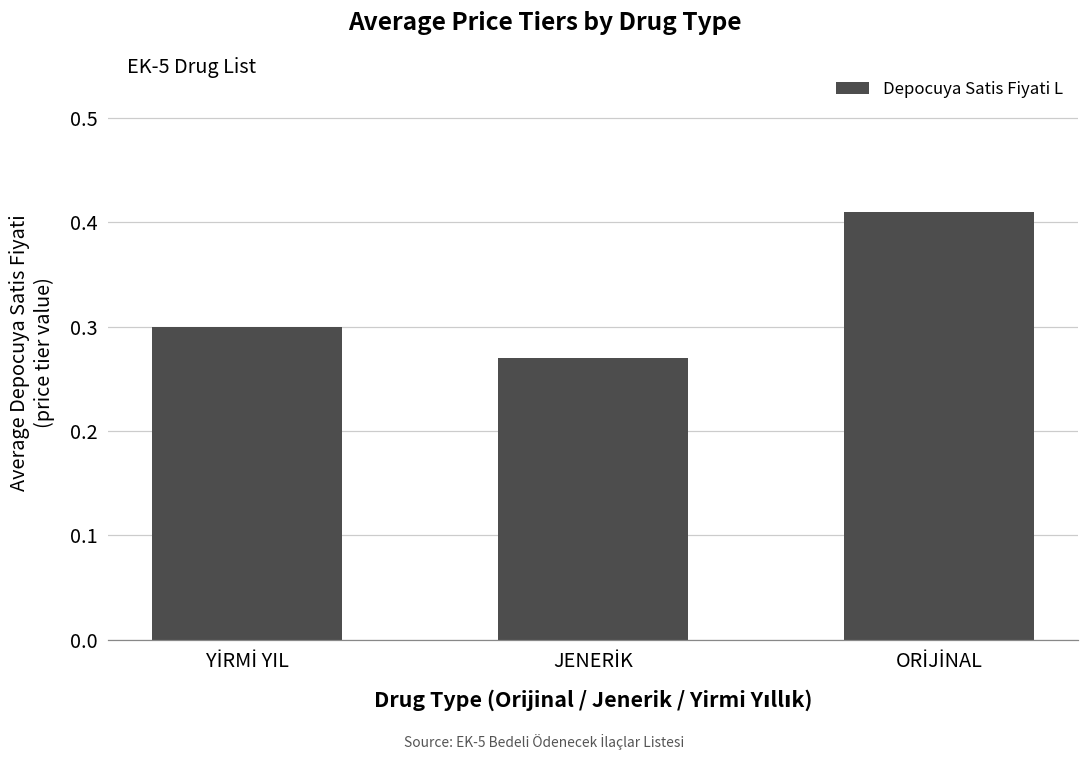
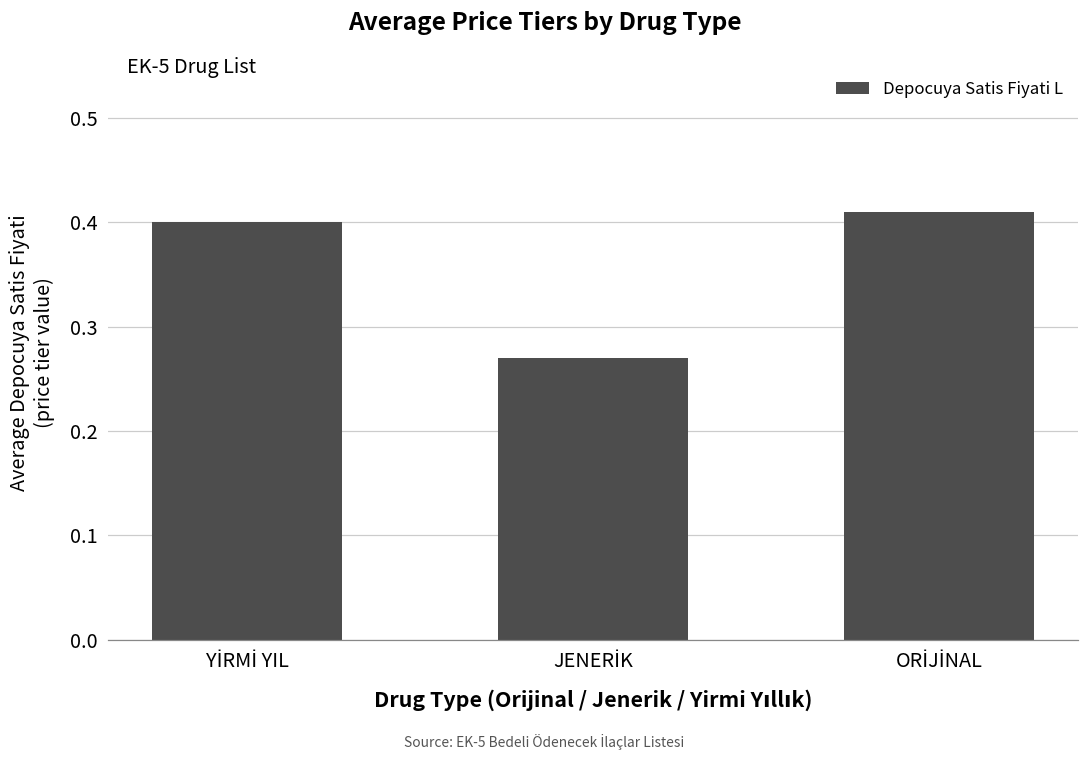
YİRMİ YIL: 0.3 -> 0.4
